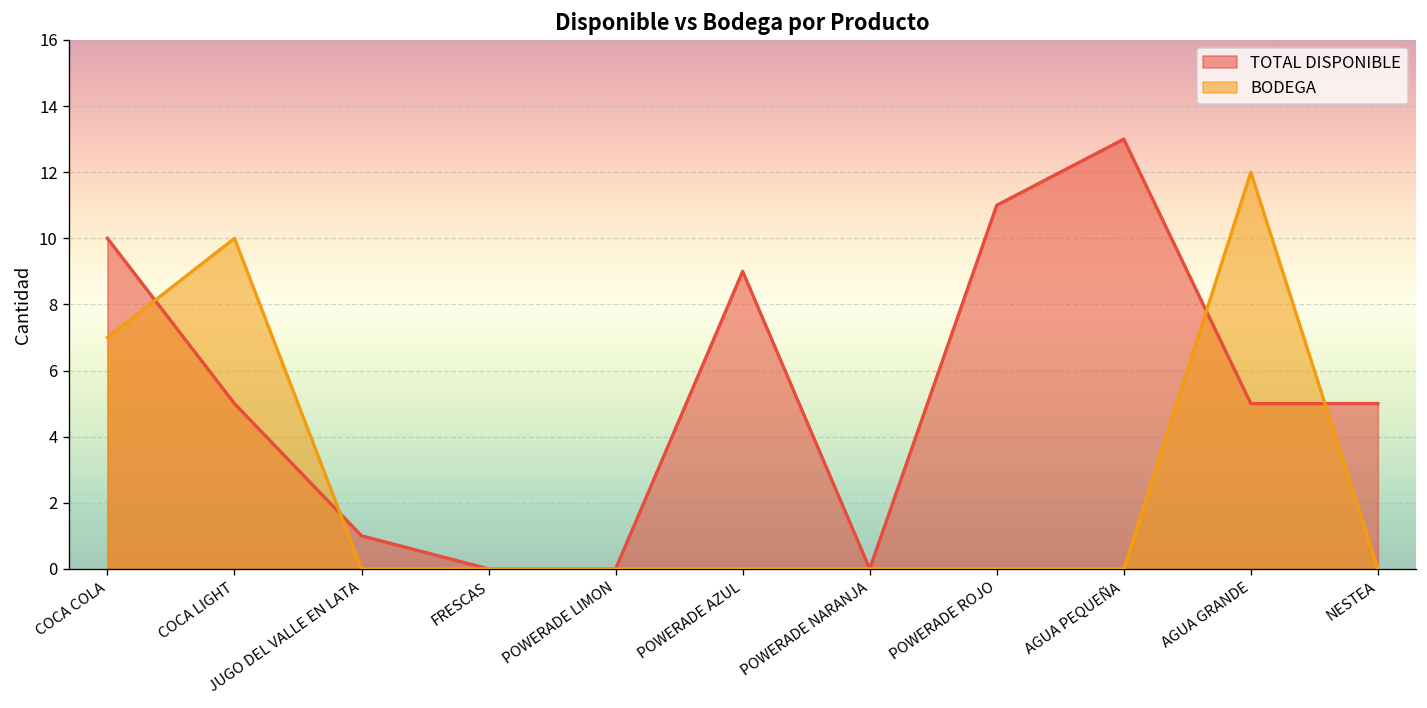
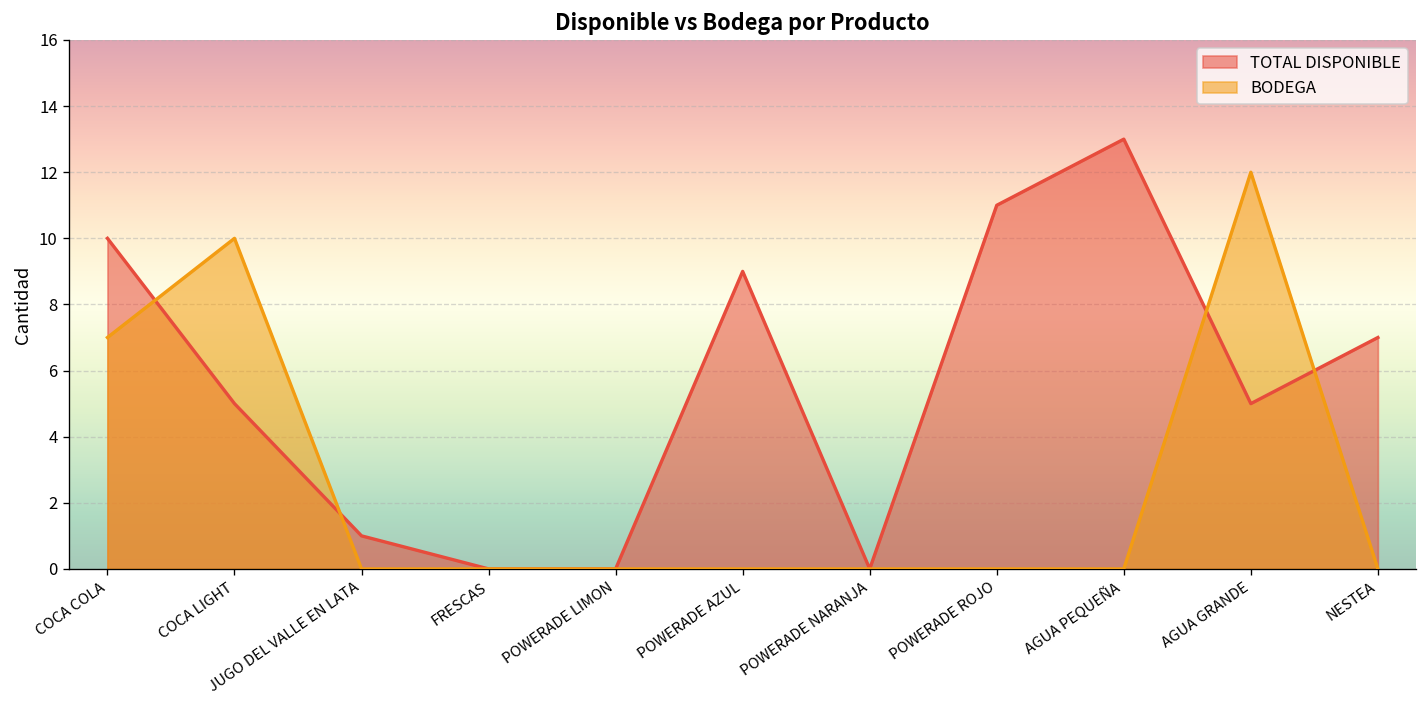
TOTAL DISPONIBLE, NESTEA: 5 -> 7
